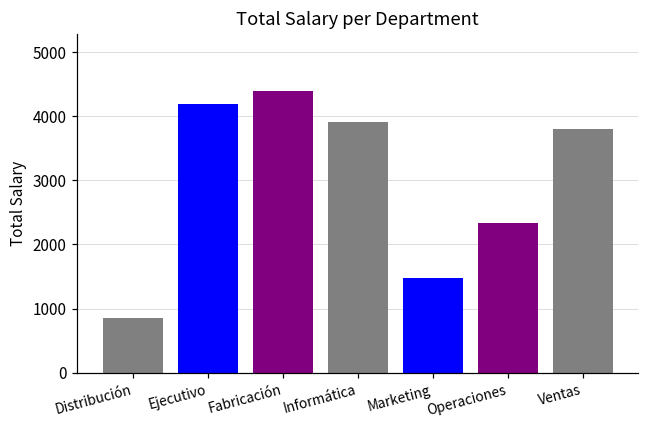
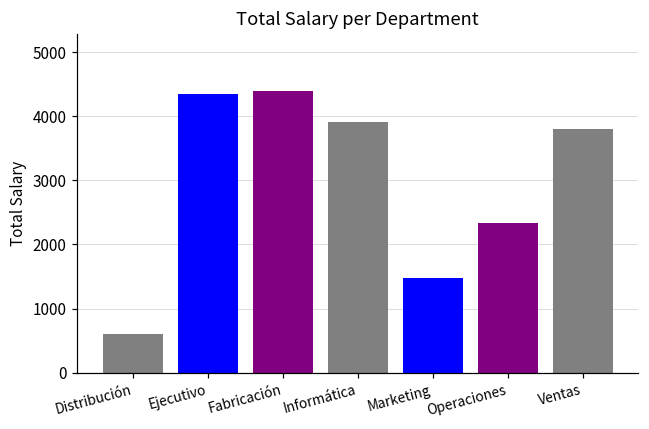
Distribución: 900 -> 600
Ejecutivo: 4200 -> 4400
